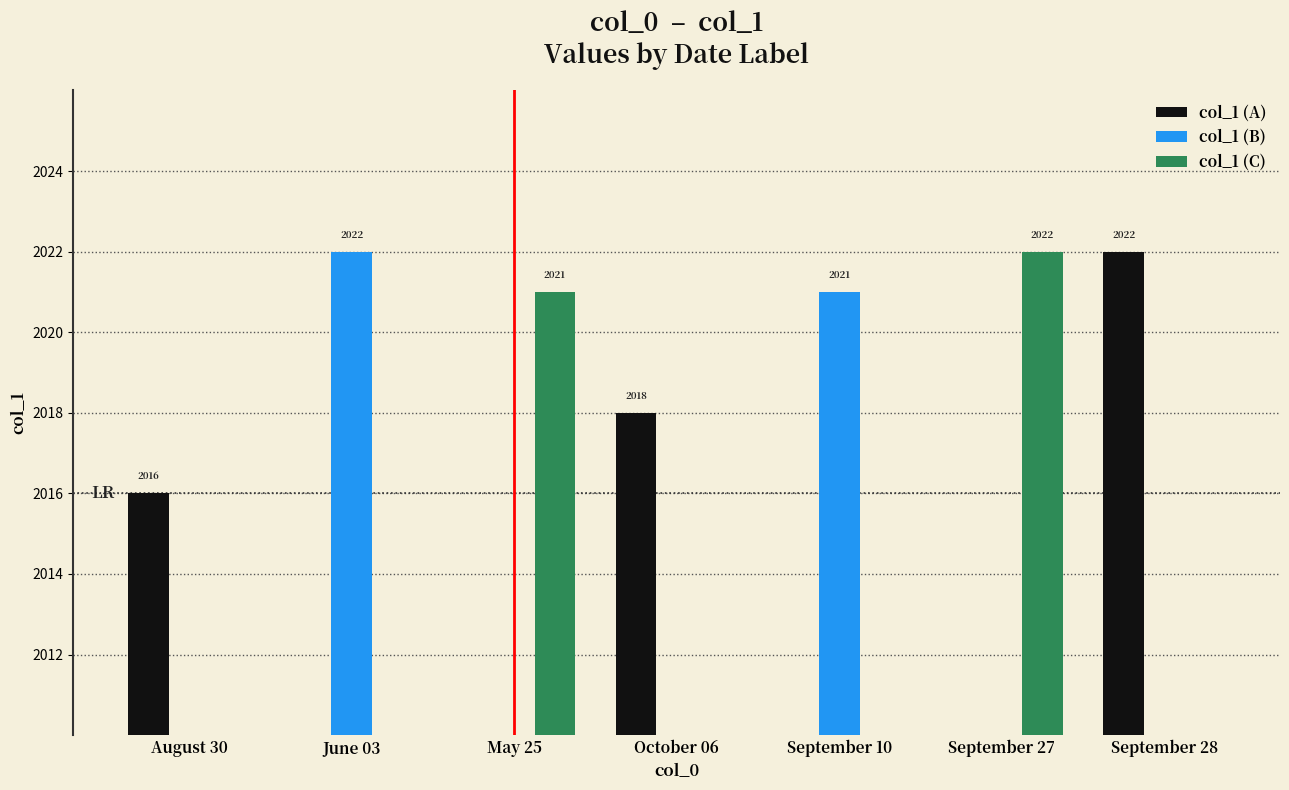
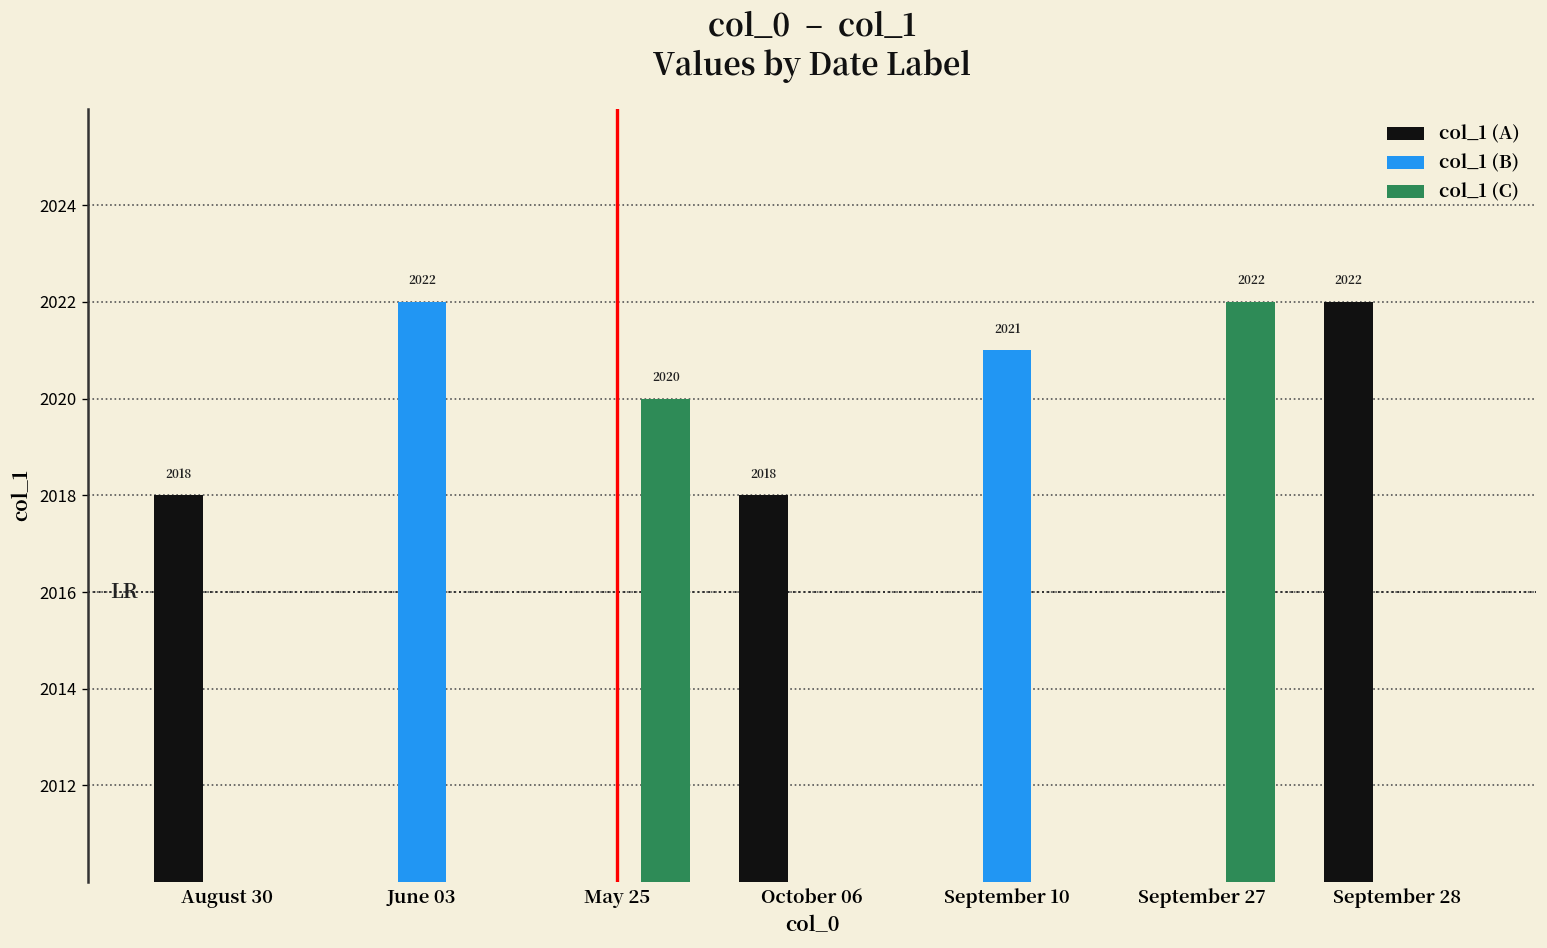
col_1 (A), August 30: 2016 -> 2018
col_1 (C), May 25: 2021 -> 2020
